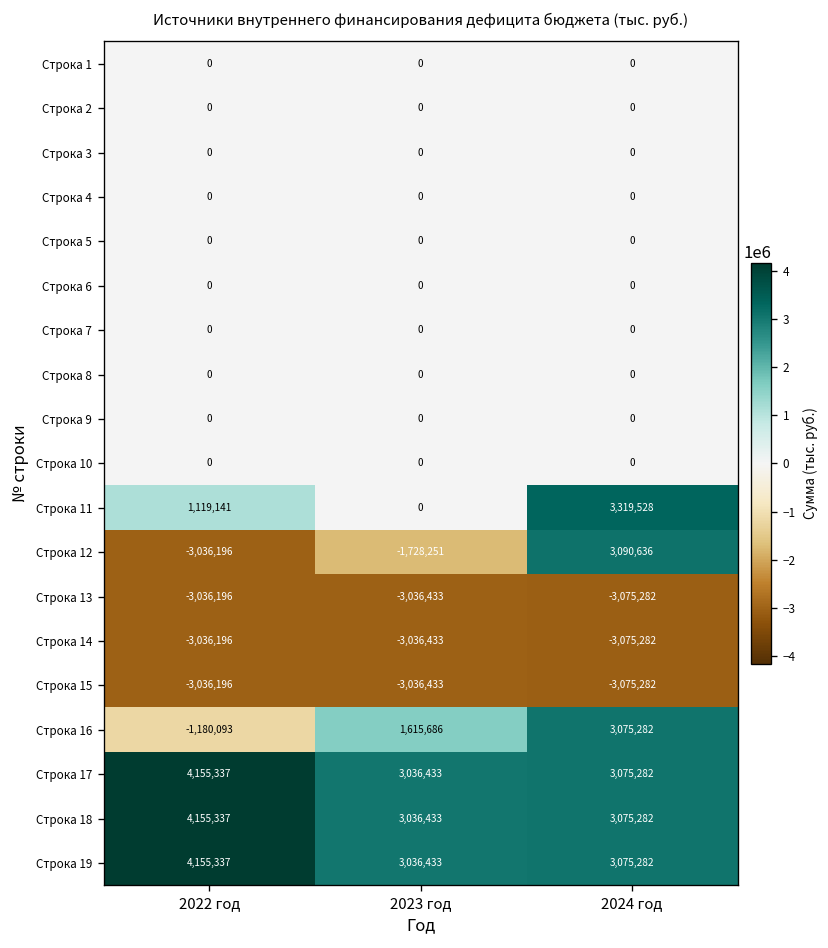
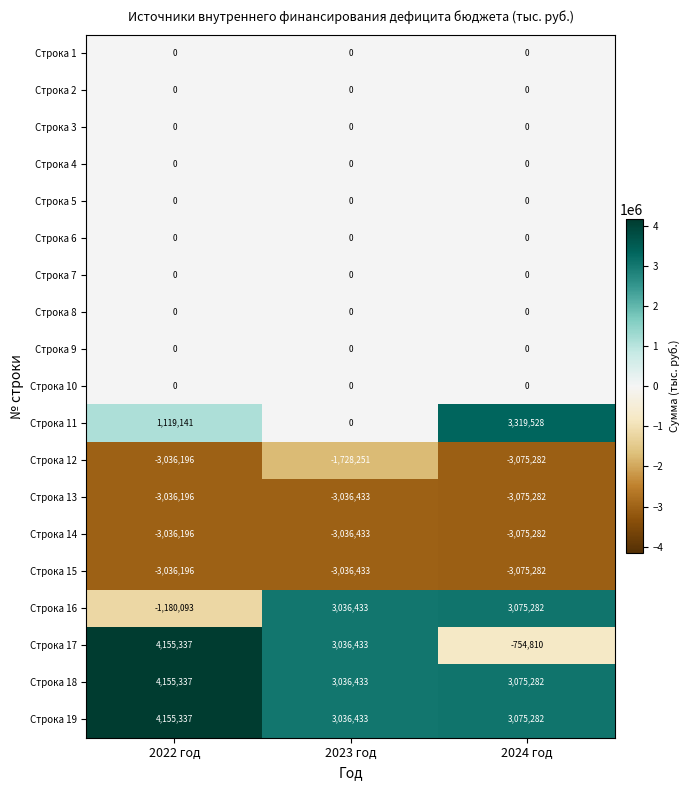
Строка 12, 2024 год: 3,090,636 -> -3,075,282
Строка 16, 2023 год: 1,615,686 -> 3,036,433
Строка 17, 2024 год: 3,075,282 -> -754,810
